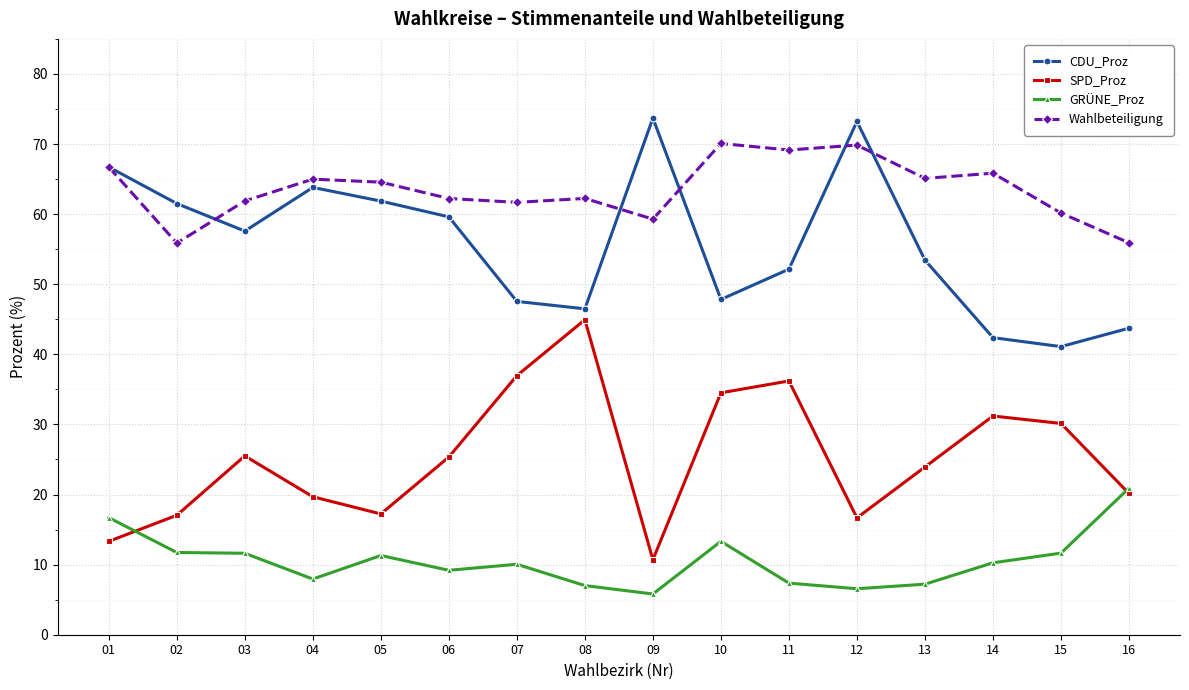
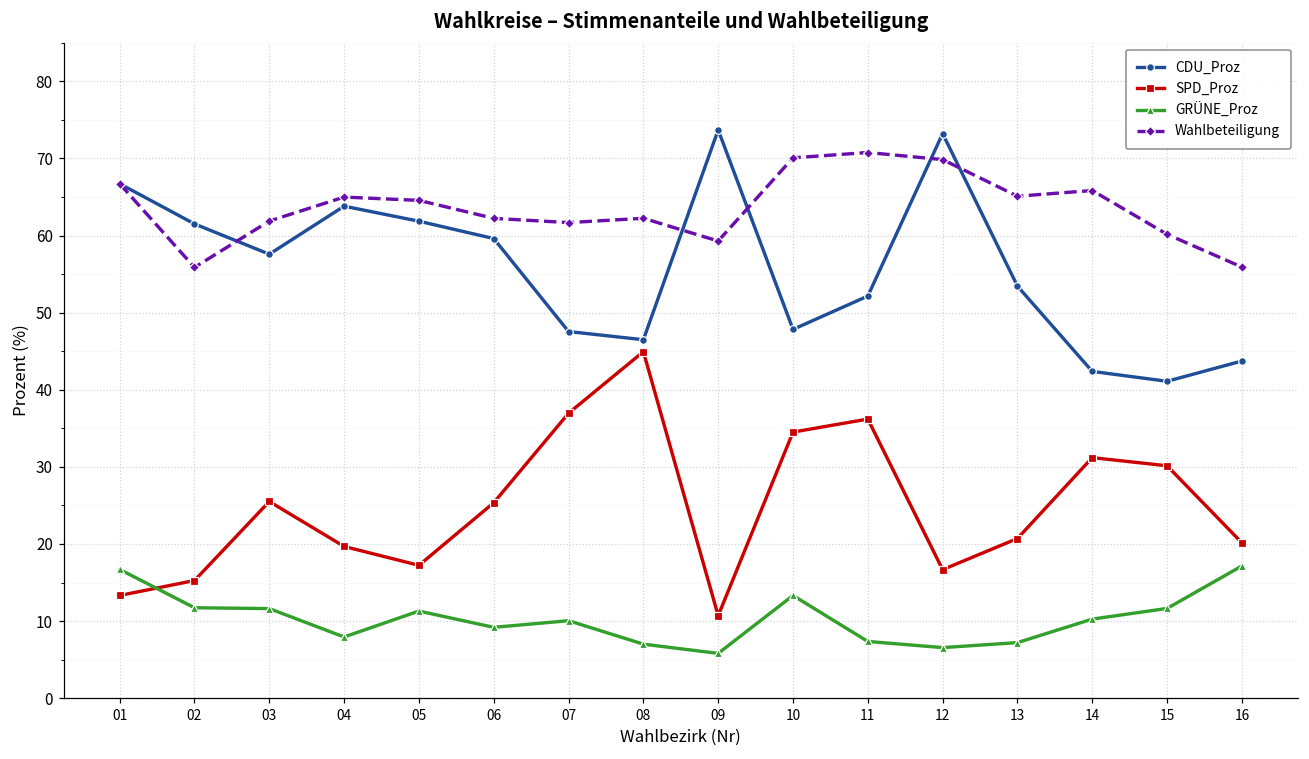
SPD_Proz, 02: 17 -> 15
Wahlbeteiligung, 11: 69 -> 71
SPD_Proz, 13: 24 -> 21
GRÜNE_Proz, 16: 21 -> 17
